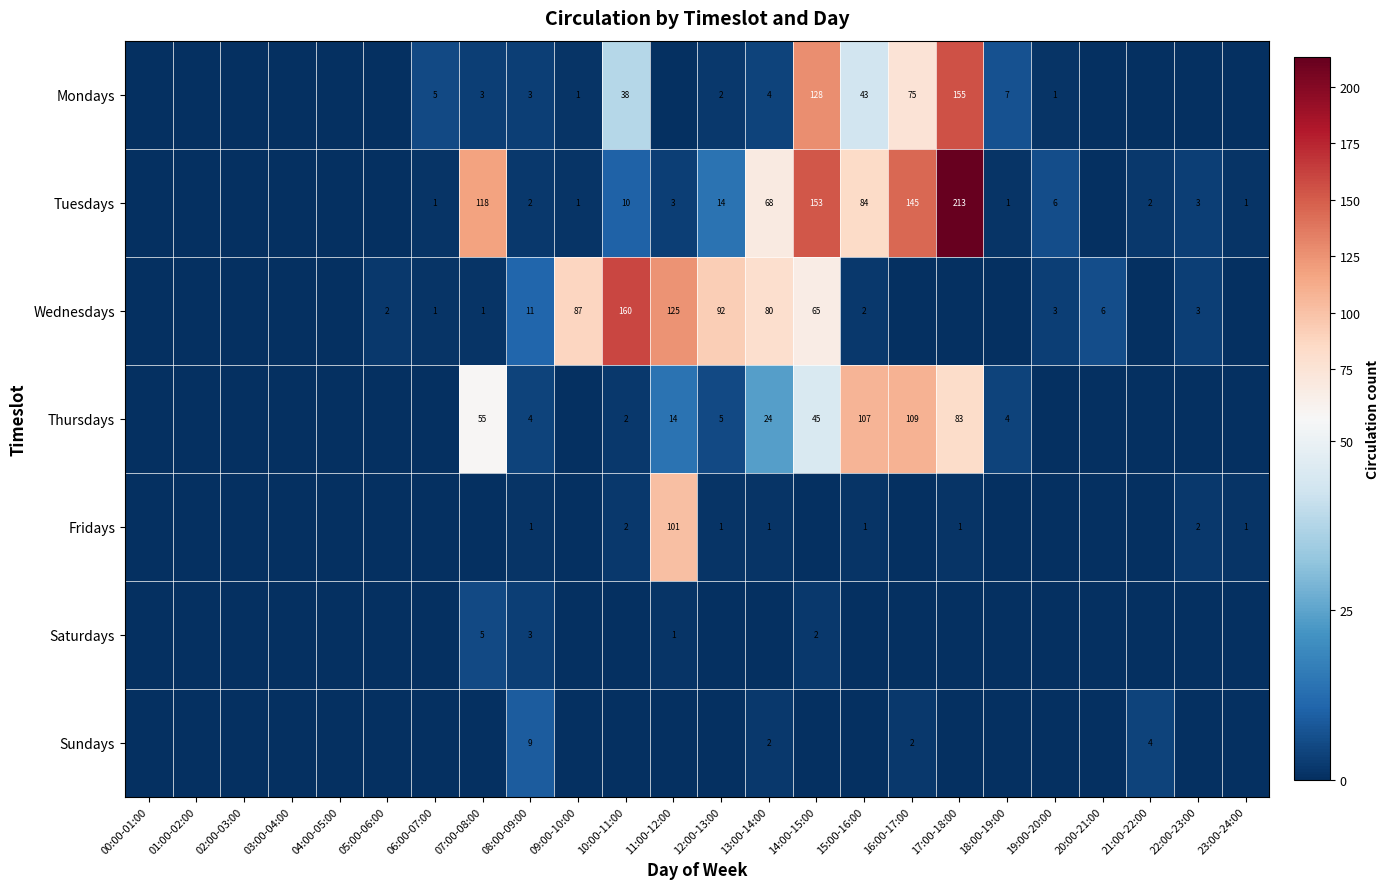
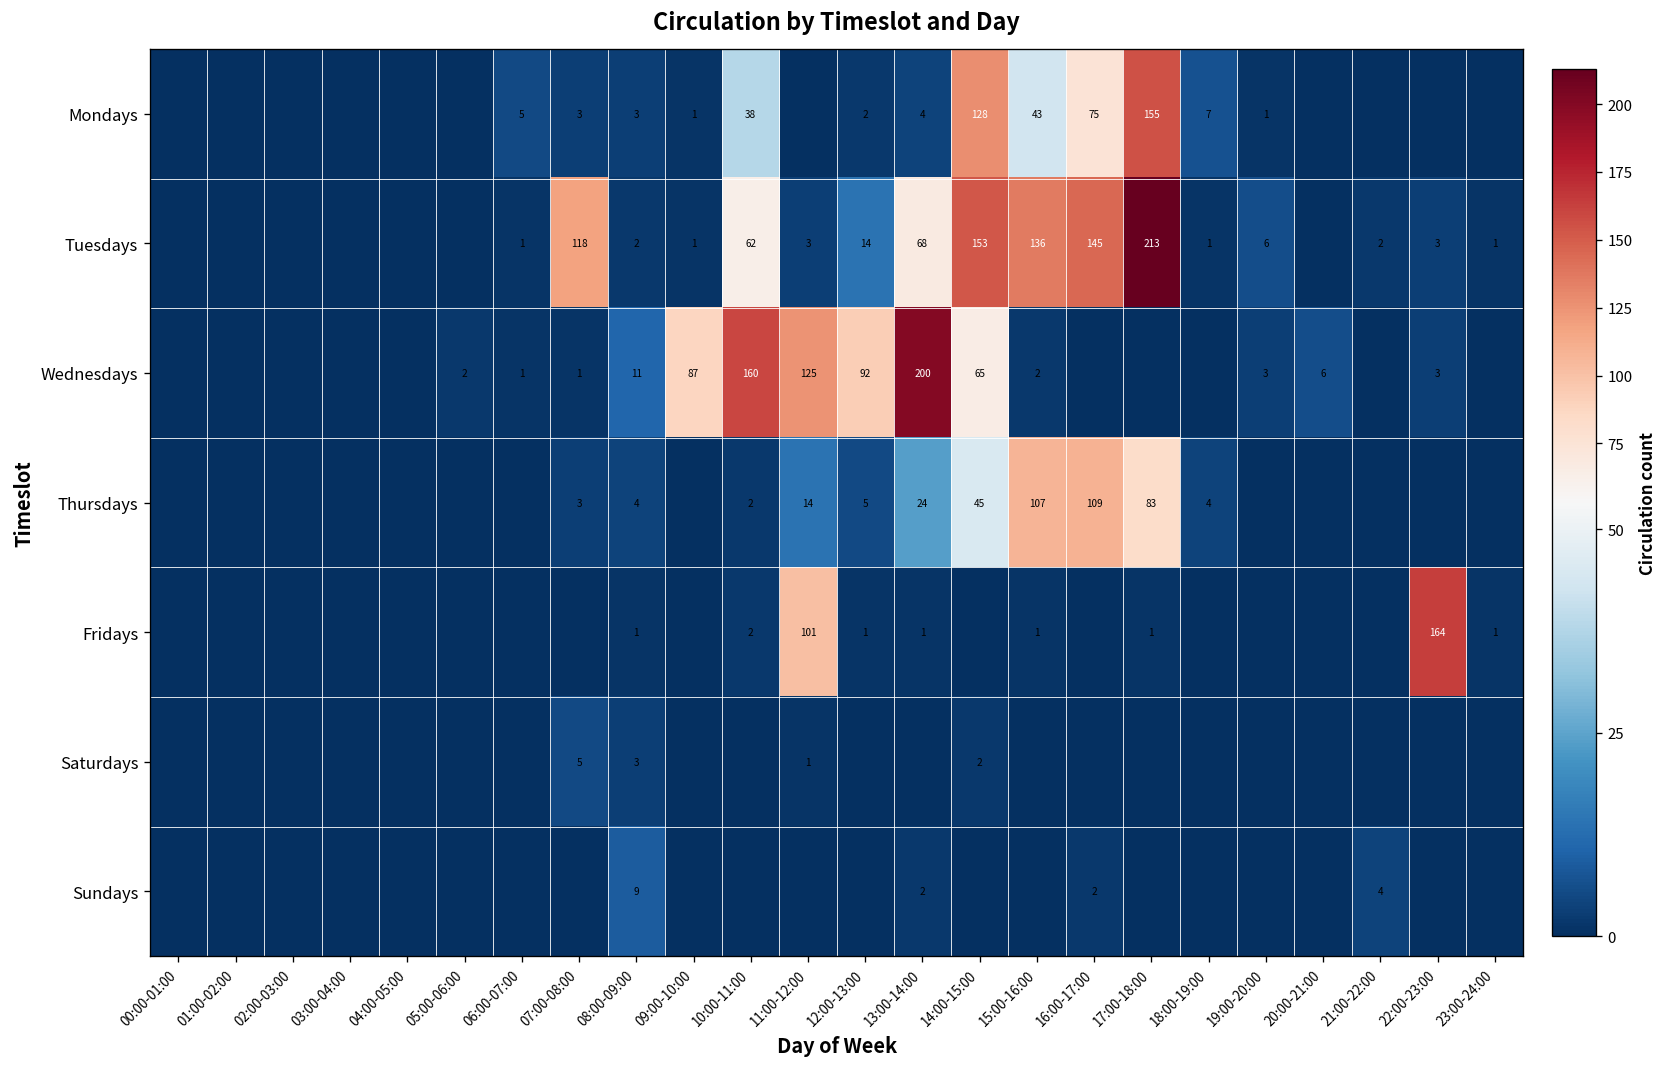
Tuesdays, 10:00-11:00: 10 -> 62
Tuesdays, 15:00-16:00: 84 -> 136
Wednesdays, 13:00-14:00: 80 -> 200
Thursdays, 07:00-08:00: 55 -> 3
Fridays, 22:00-23:00: 2 -> 164
